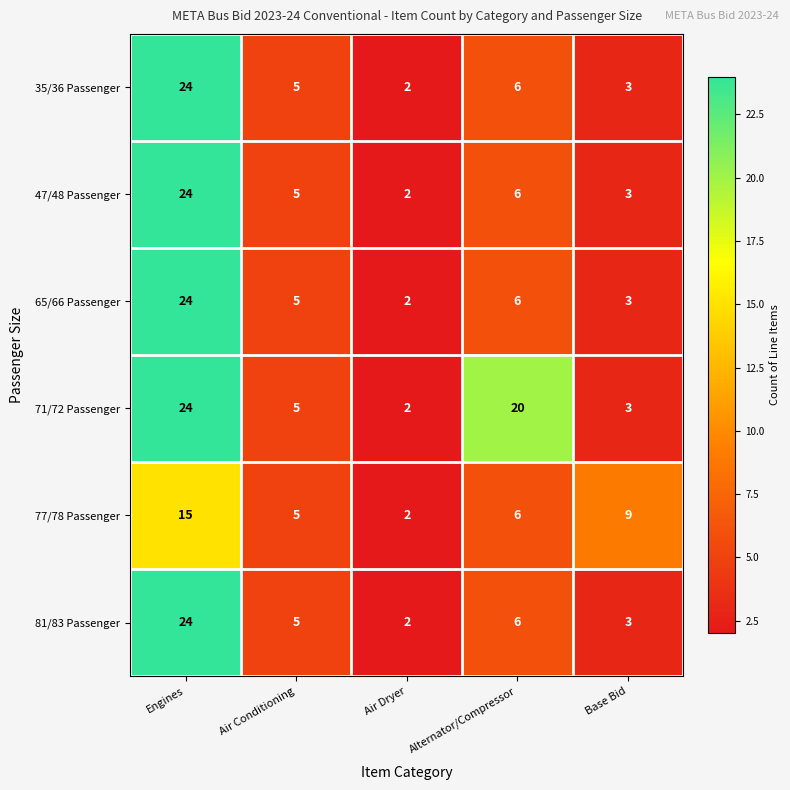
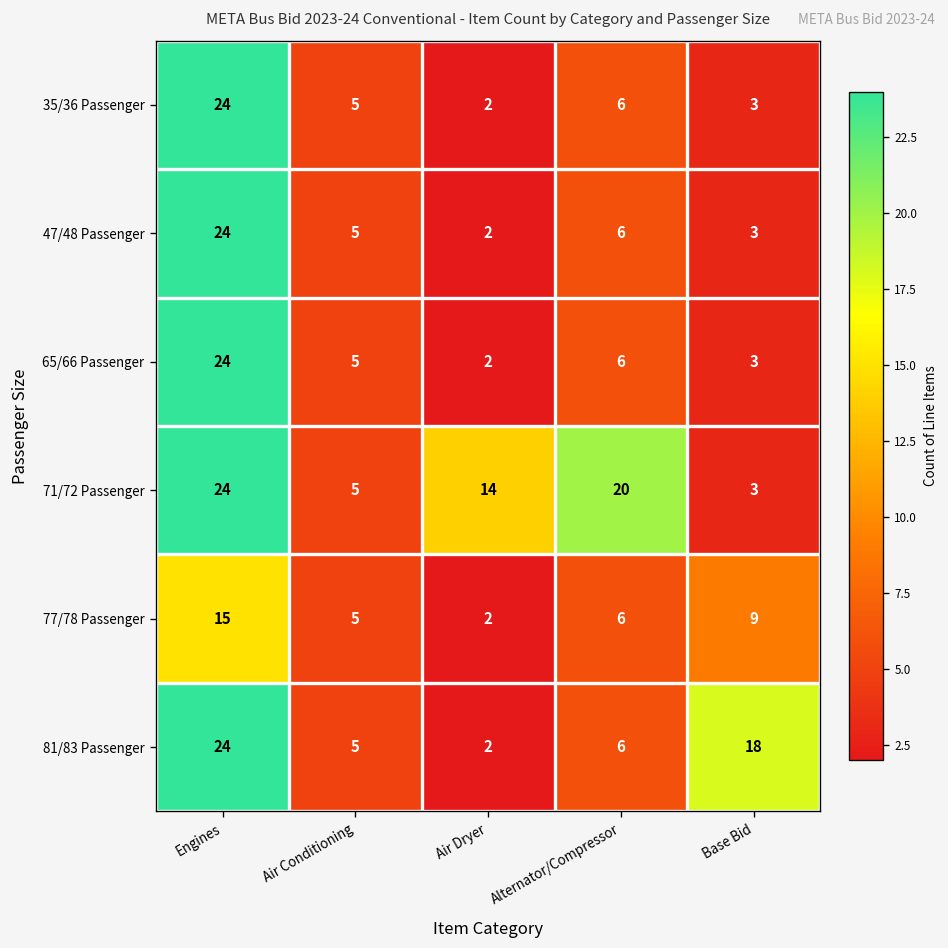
71/72 Passenger, Air Dryer: 2 -> 14
81/83 Passenger, Base Bid: 3 -> 18
